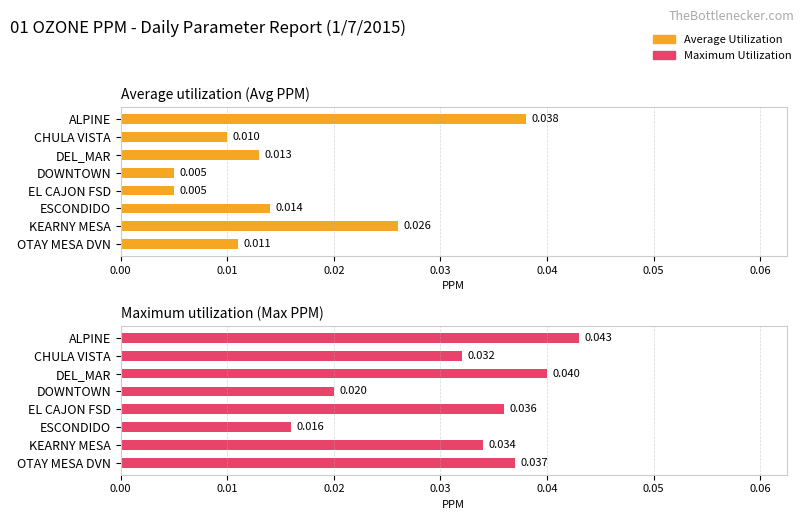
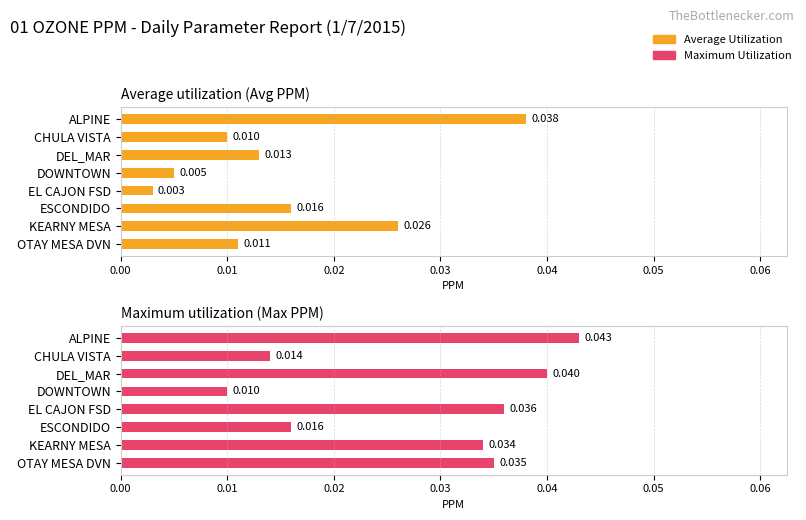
Average utilization (Avg PPM), EL CAJON FSD: 0.005 -> 0.003
Average utilization (Avg PPM), ESCONDIDO: 0.014 -> 0.016
Maximum utilization (Max PPM), CHULA VISTA: 0.032 -> 0.014
Maximum utilization (Max PPM), DOWNTOWN: 0.020 -> 0.010
Maximum utilization (Max PPM), OTAY MESA DVN: 0.037 -> 0.035
